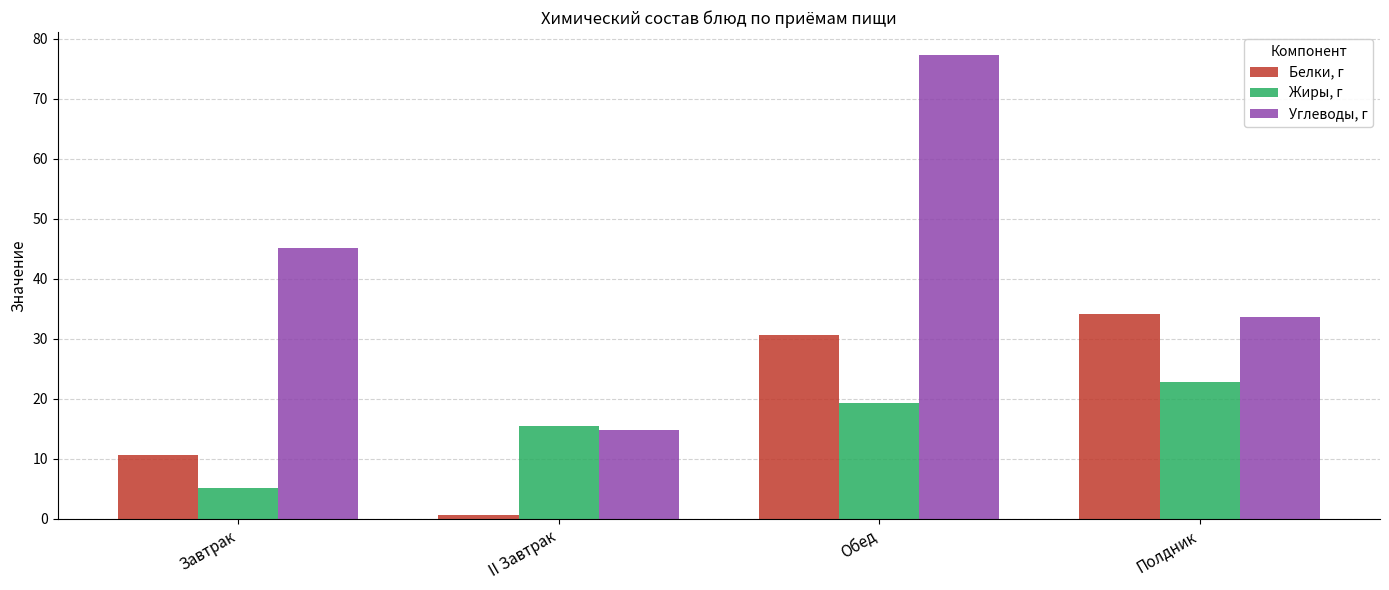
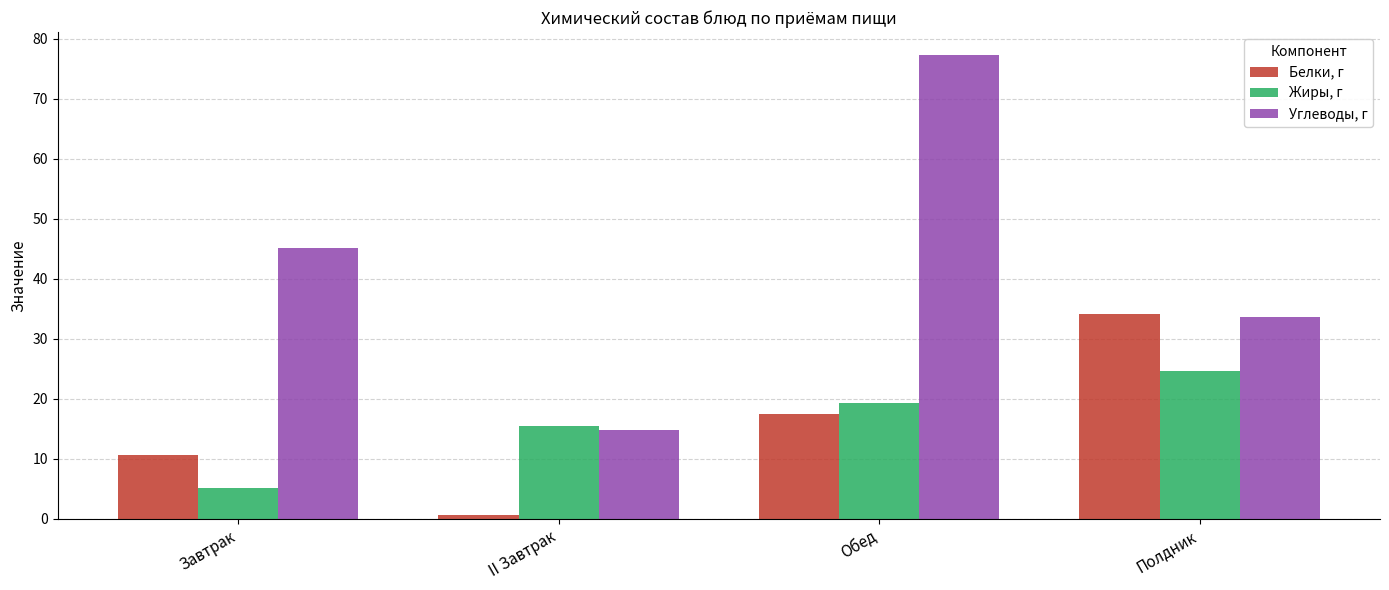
Белки, г, Обед: 31 -> 18
Жиры, г, Полдник: 23 -> 25
